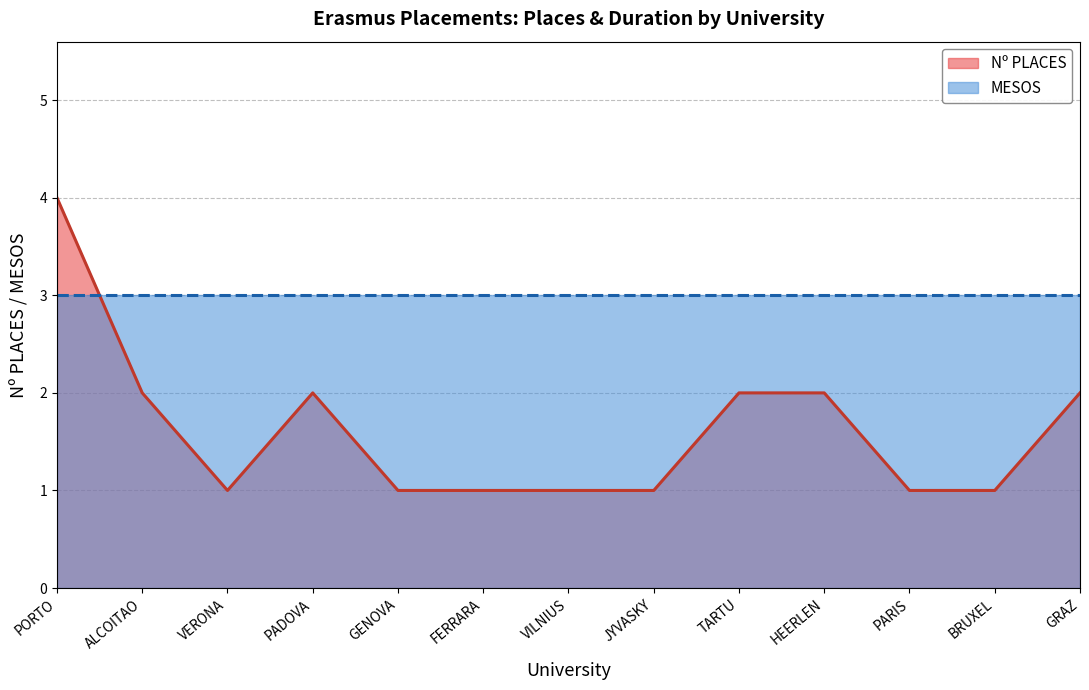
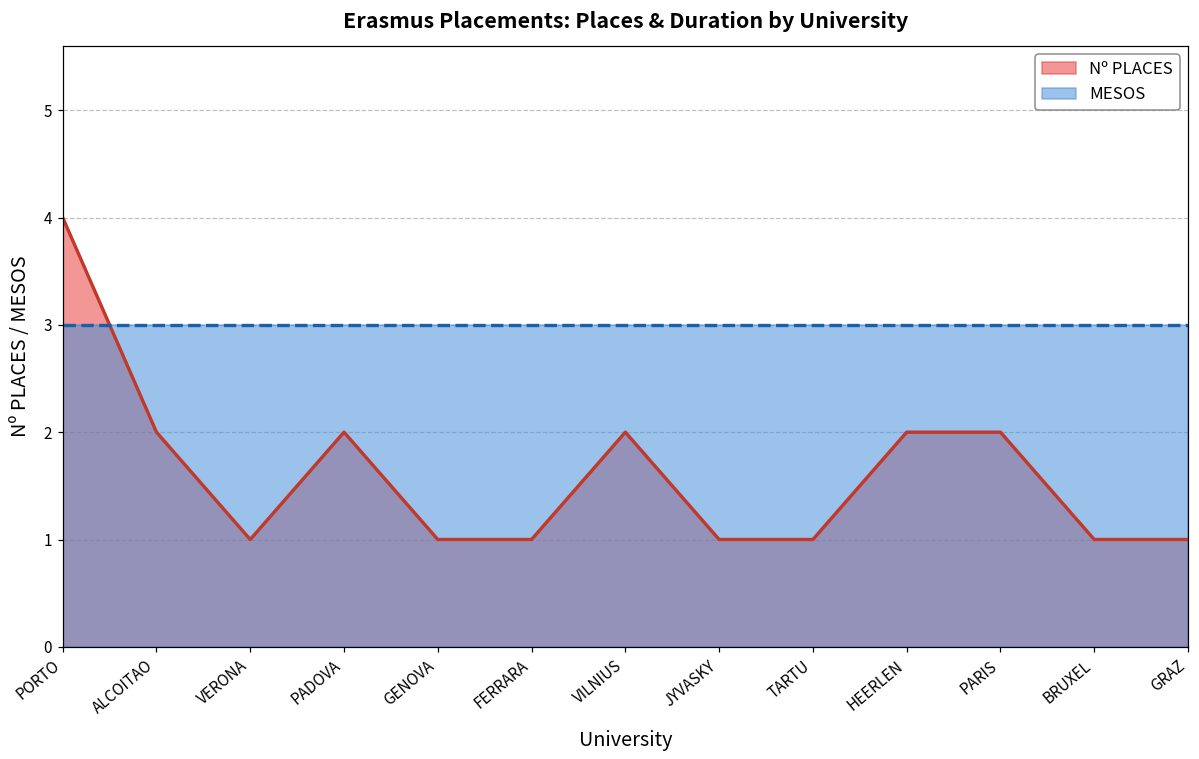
Nº PLACES, VILNIUS: 1 -> 2
Nº PLACES, TARTU: 2 -> 1
Nº PLACES, PARIS: 1 -> 2
Nº PLACES, GRAZ: 2 -> 1
